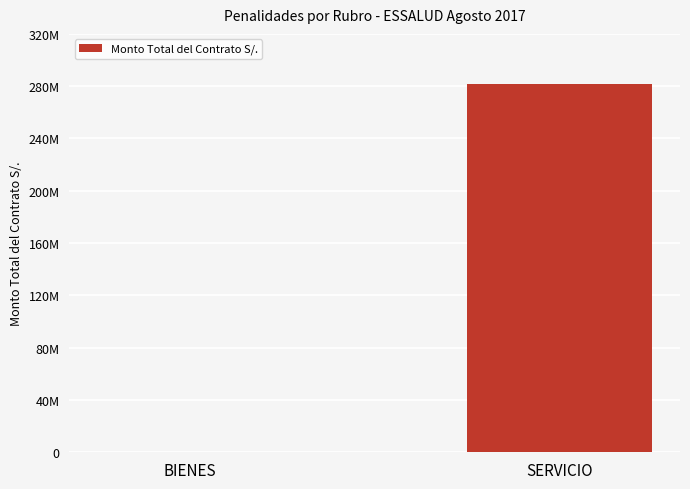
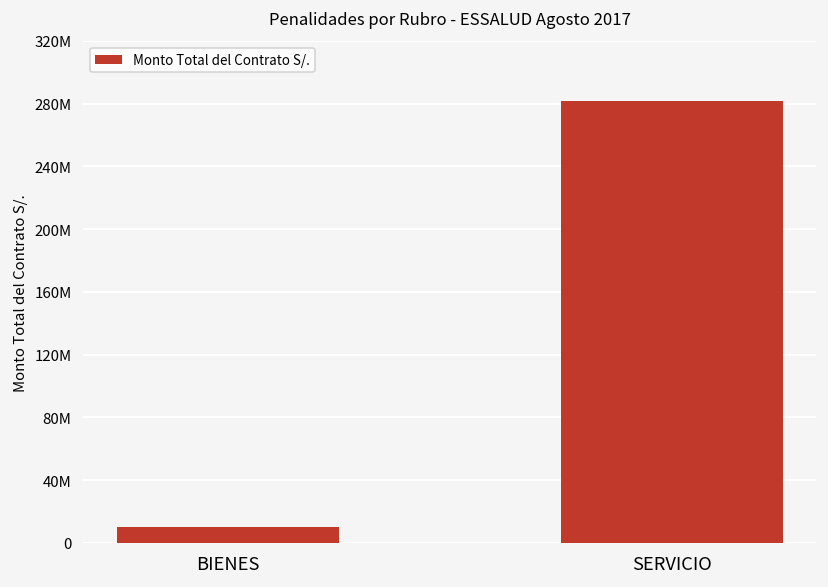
BIENES: 0 -> 10000000
